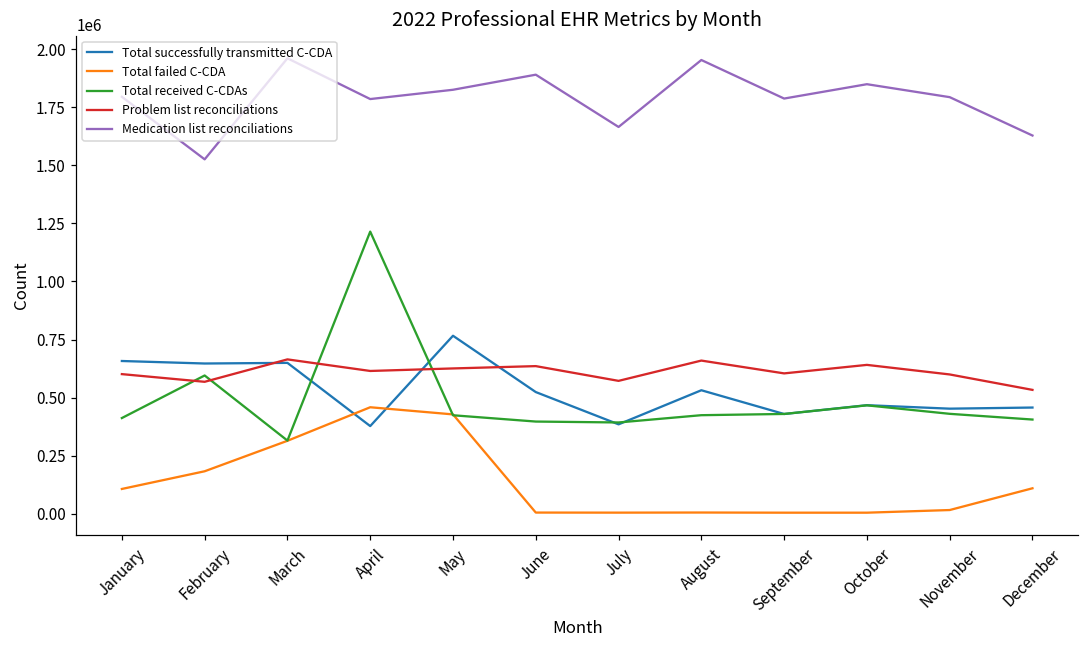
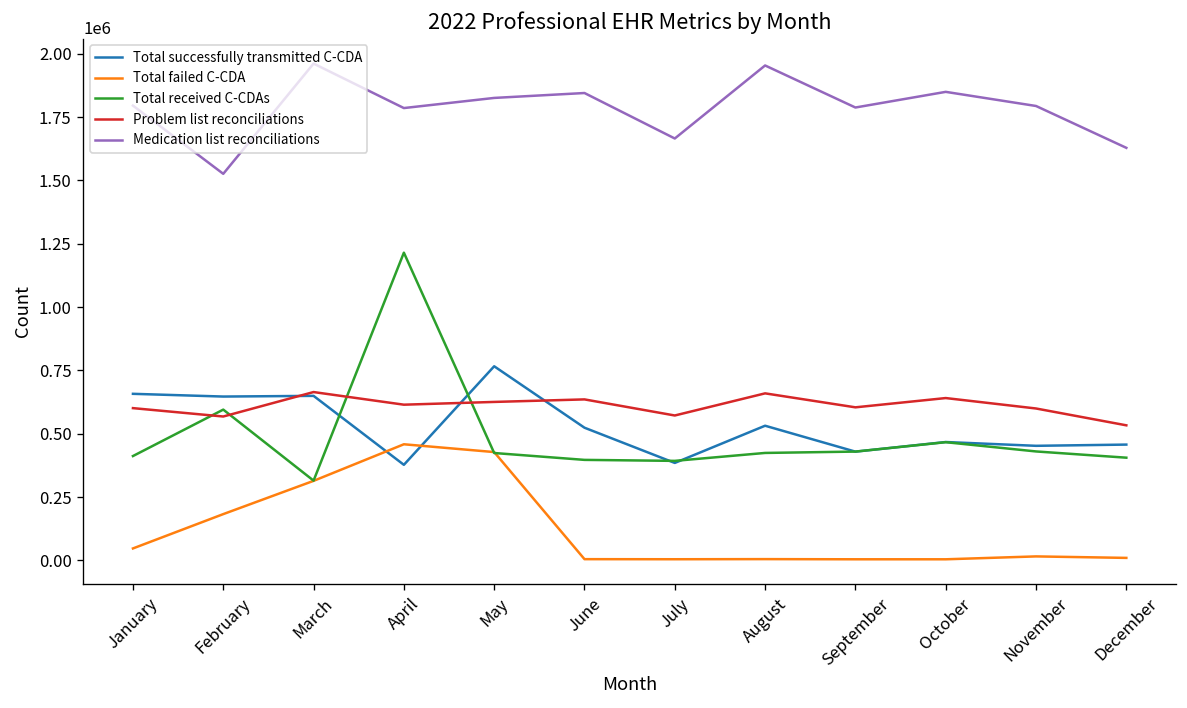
Total failed C-CDA, January: 110000 -> 50000
Medication list reconciliations, June: 1890000 -> 1840000
Total failed C-CDA, December: 110000 -> 10000
